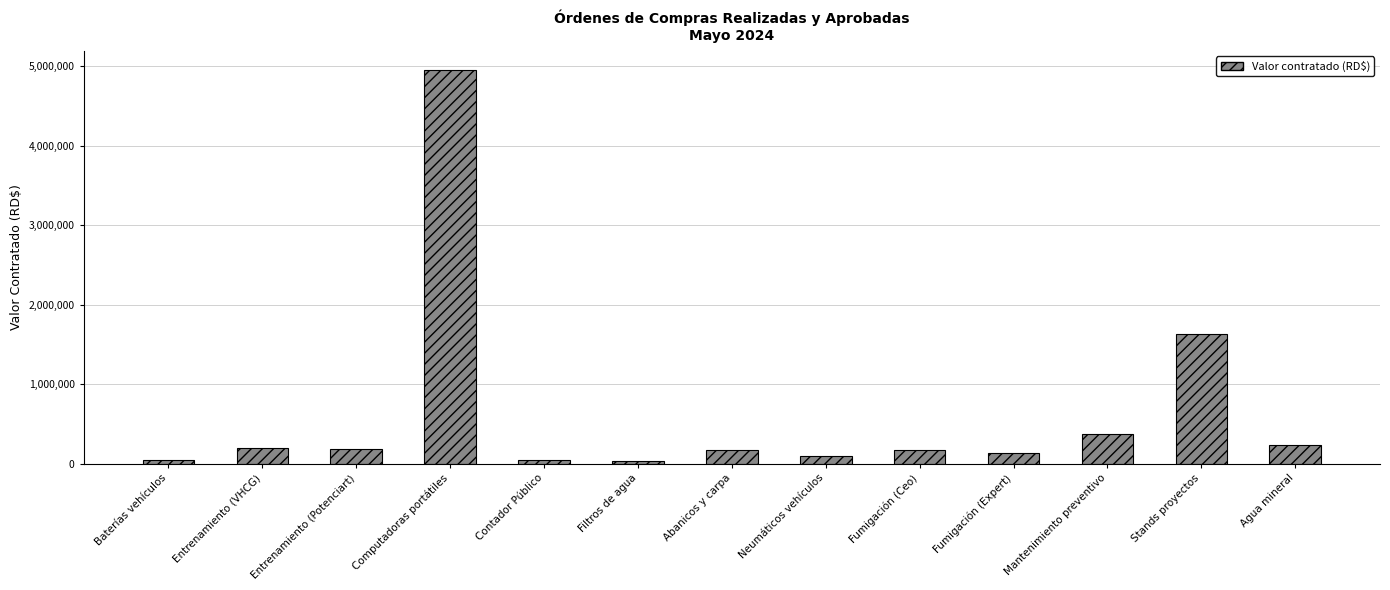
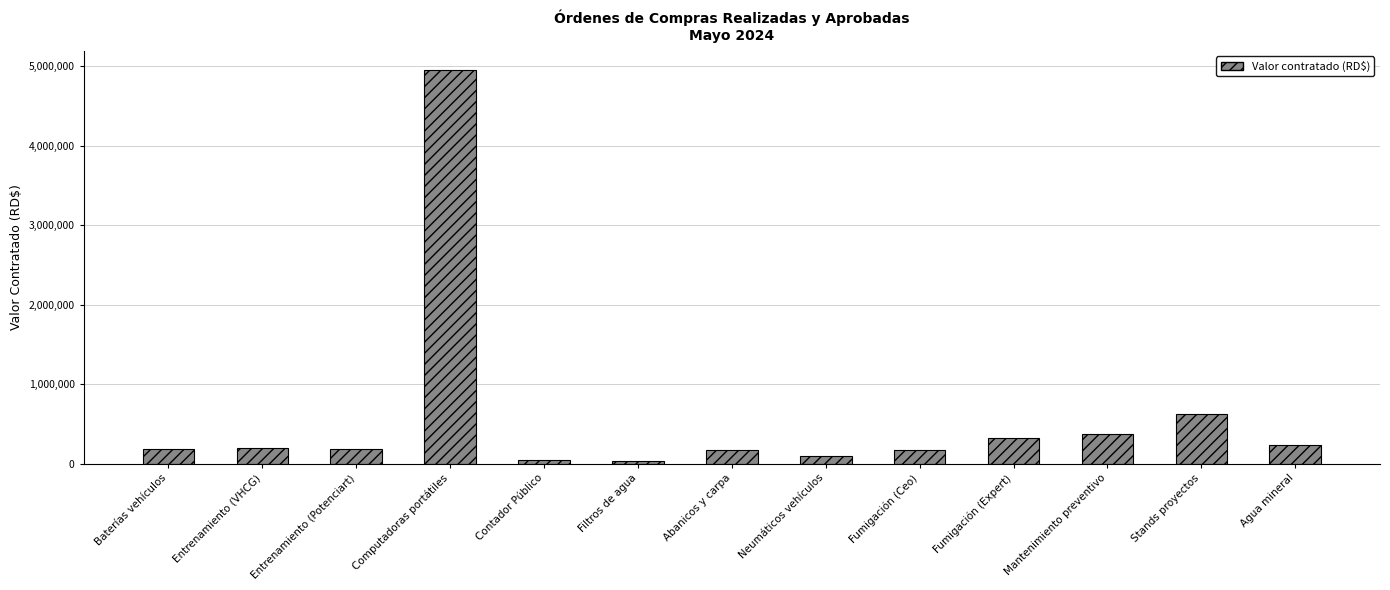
Baterías vehículos: 100,000 -> 200,000
Fumigación (Expert): 100,000 -> 300,000
Stands proyectos: 1,600,000 -> 600,000
